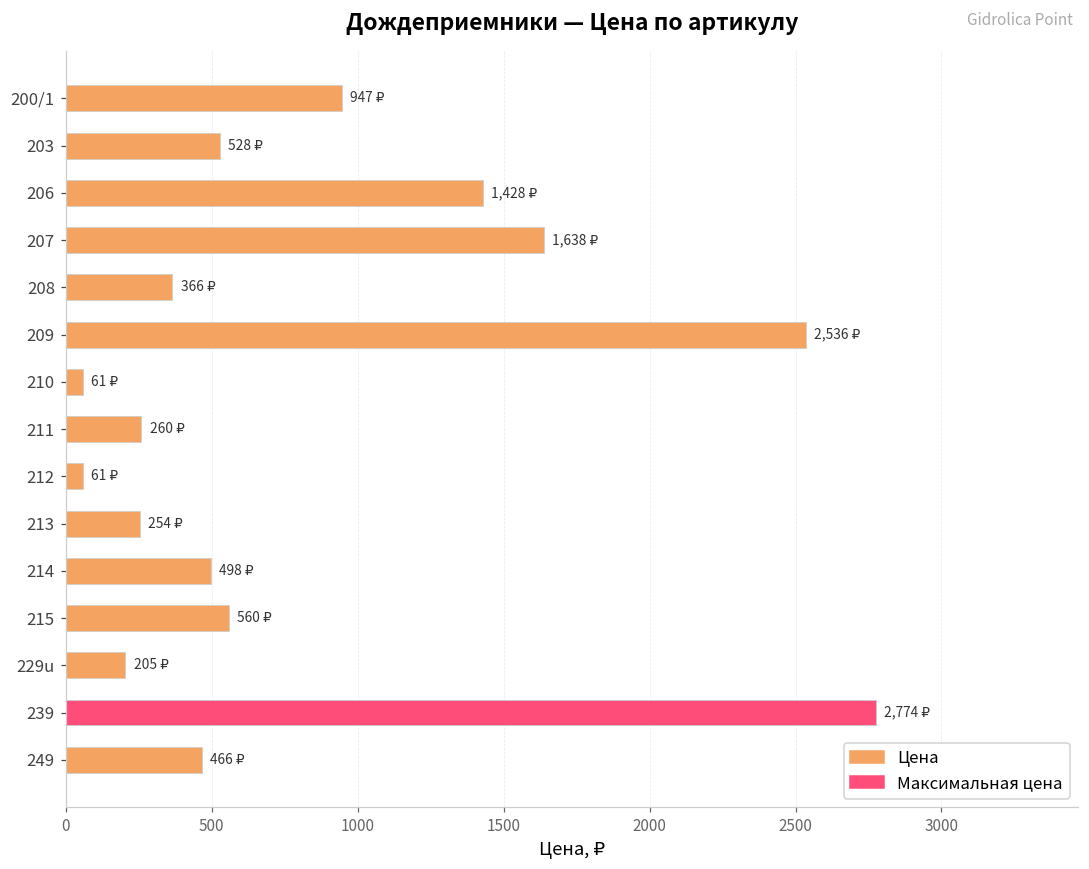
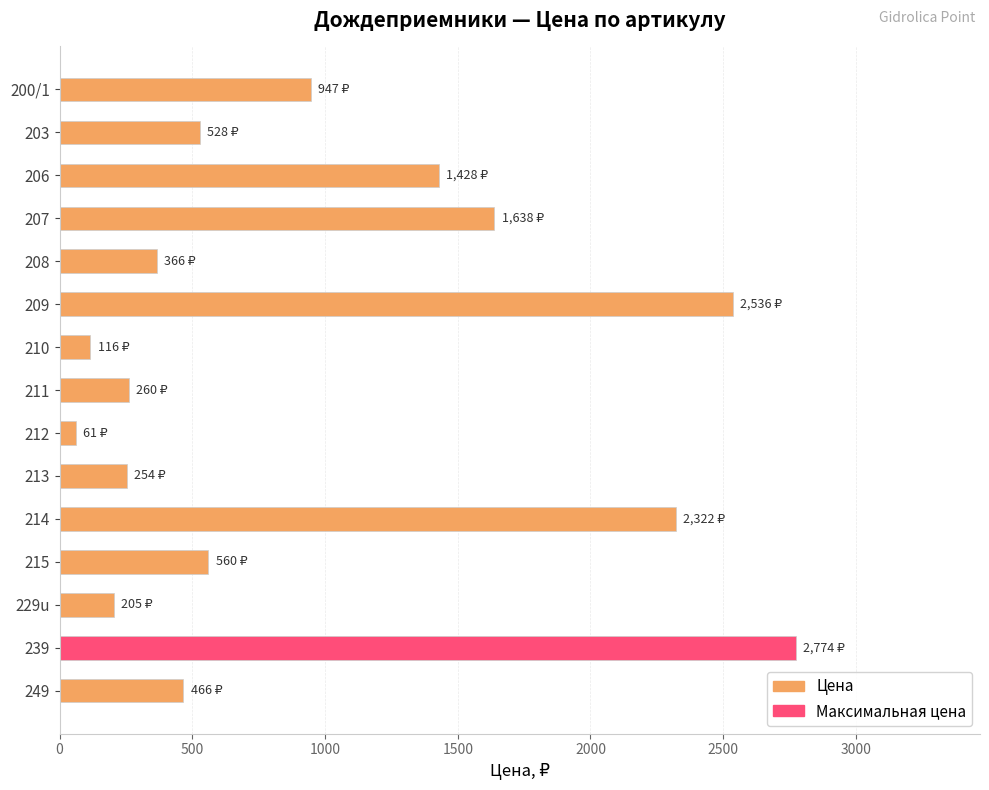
210: 61 -> 116
214: 498 -> 2,322
